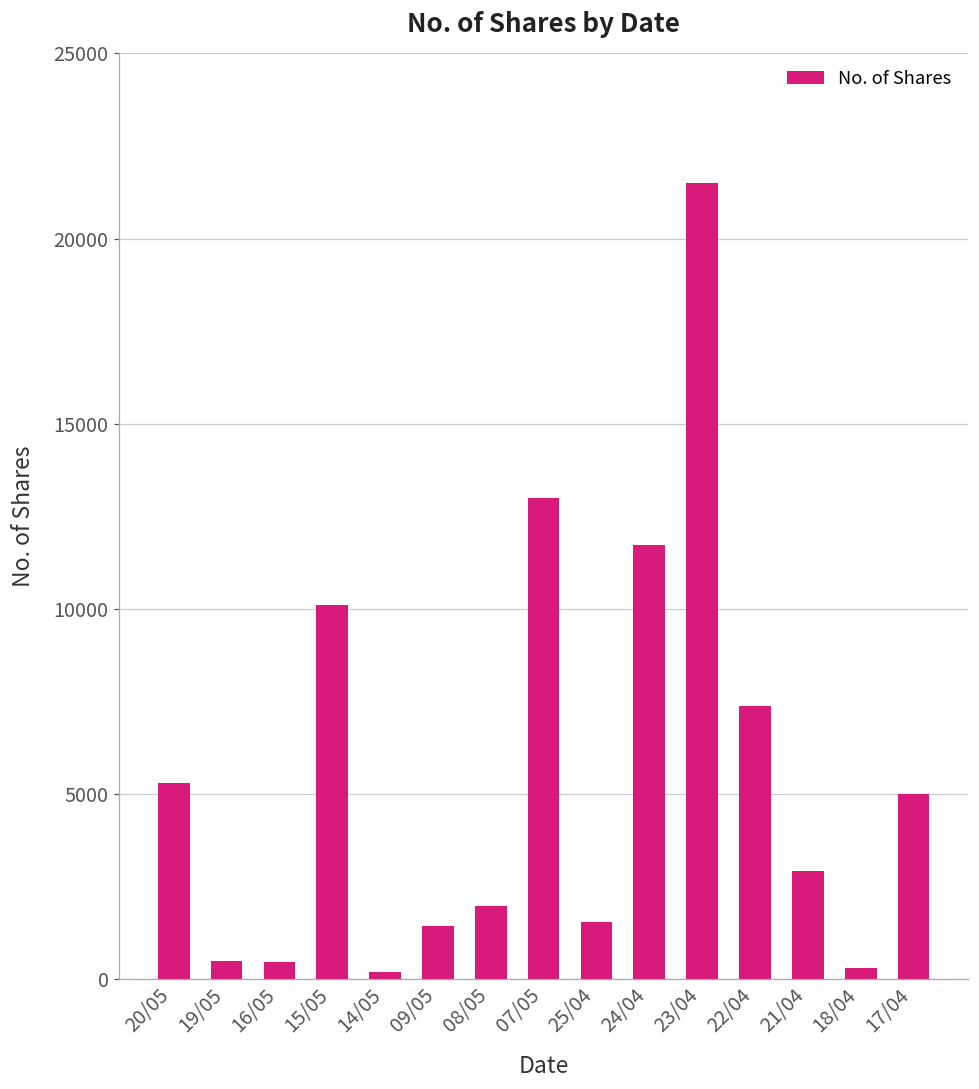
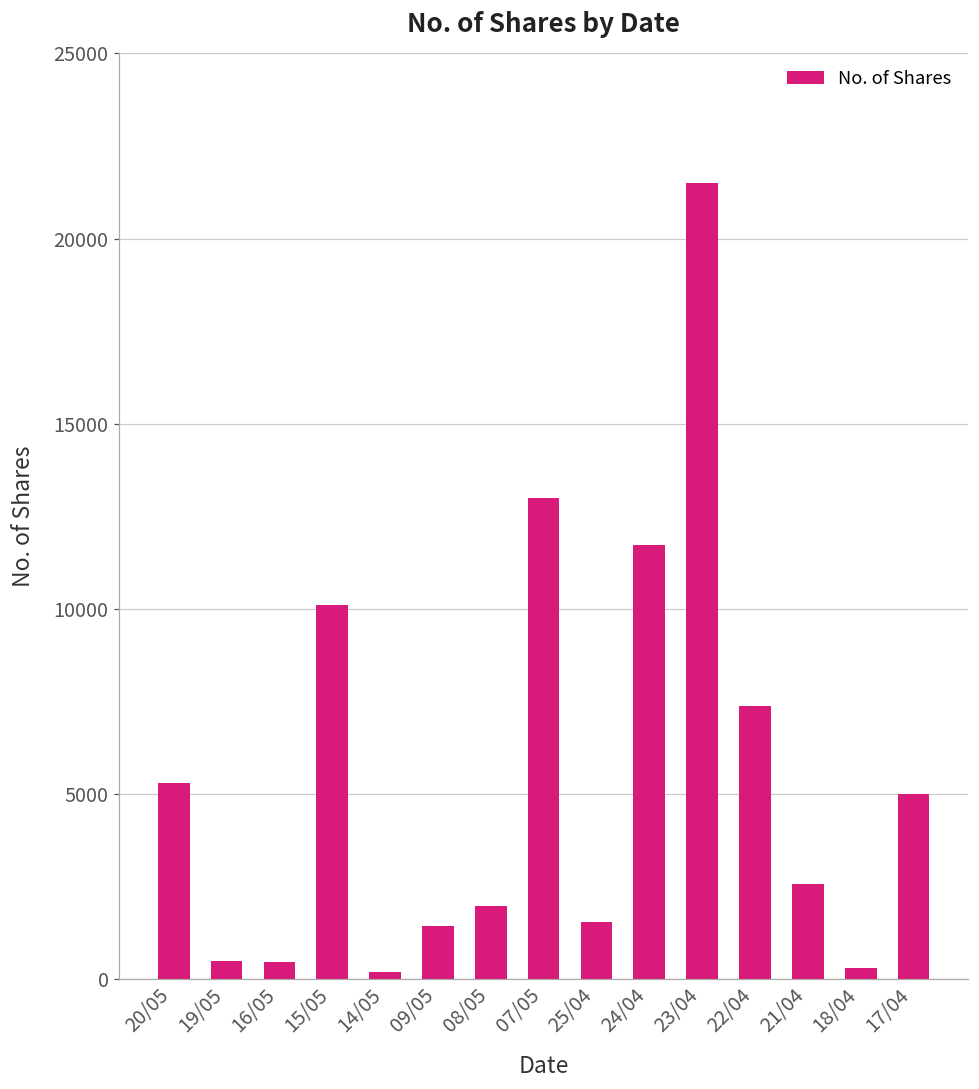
21/04: 2900 -> 2600
